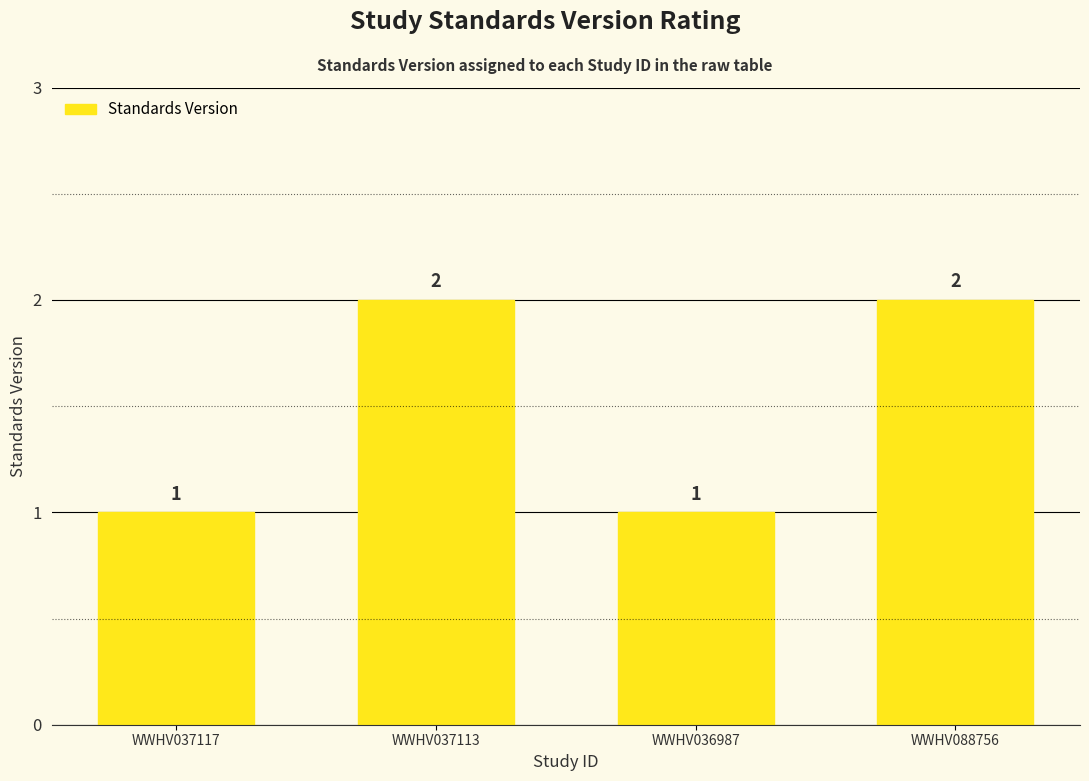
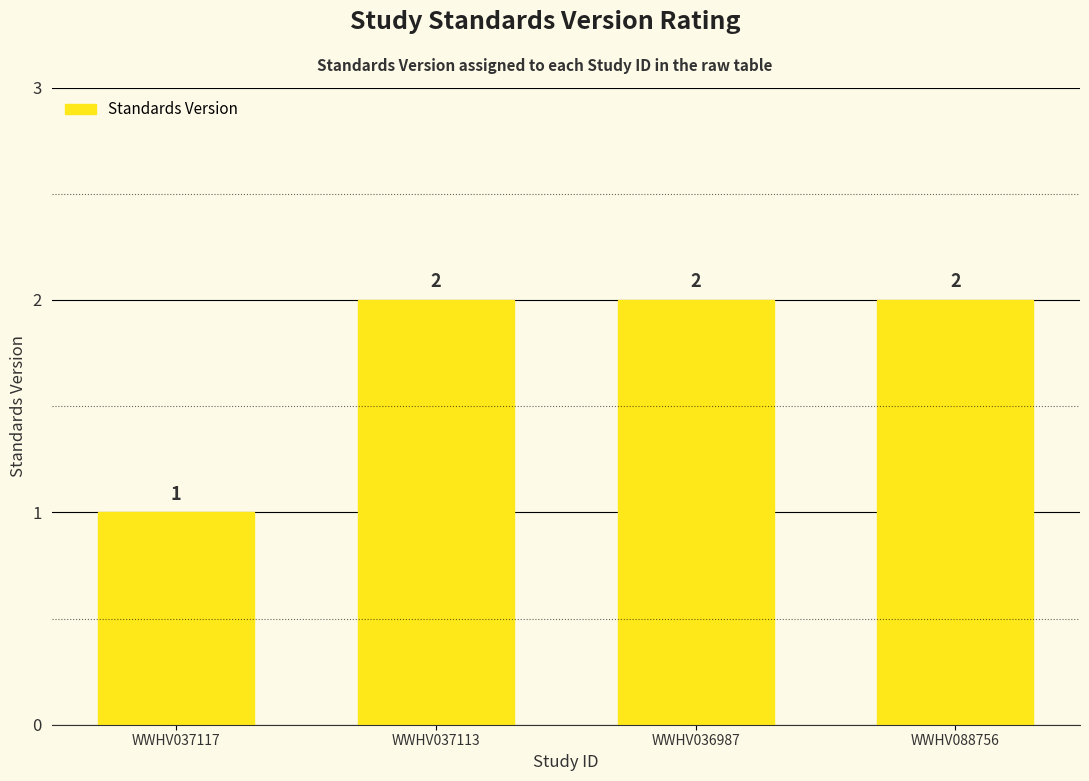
WWHV036987: 1 -> 2
